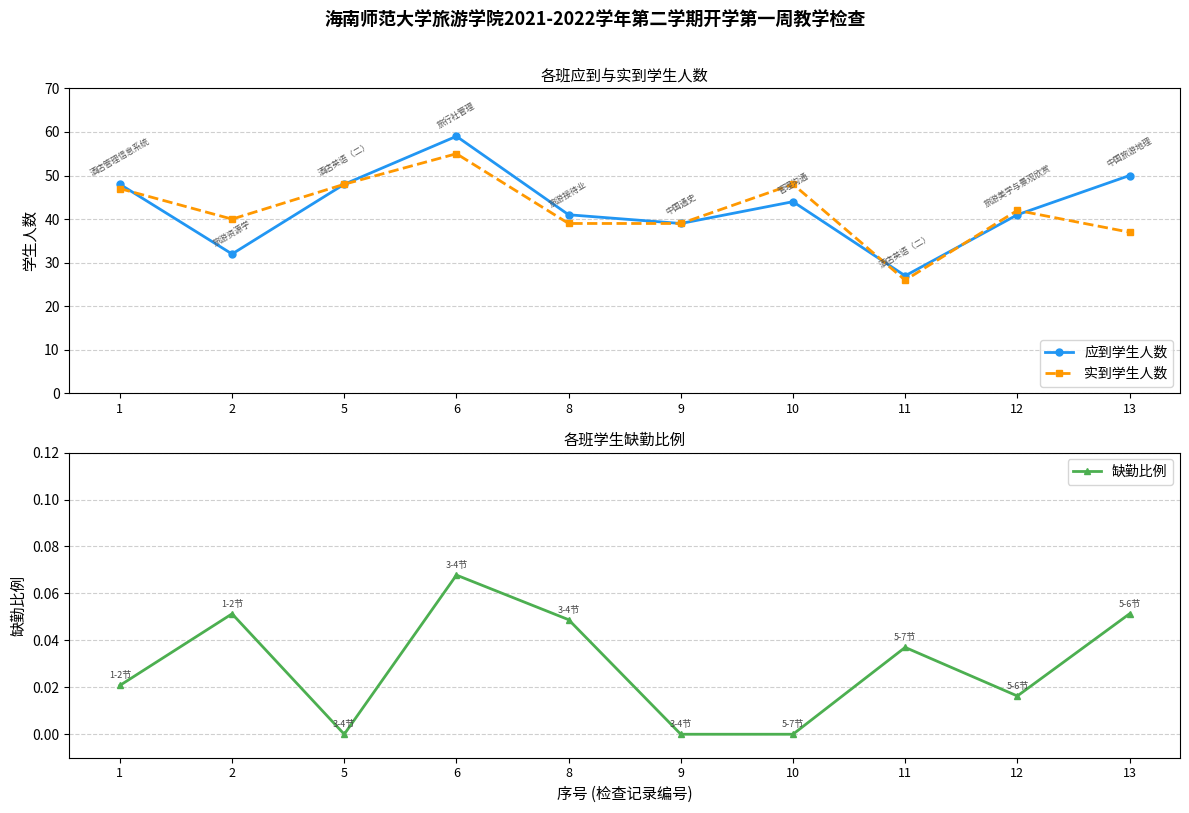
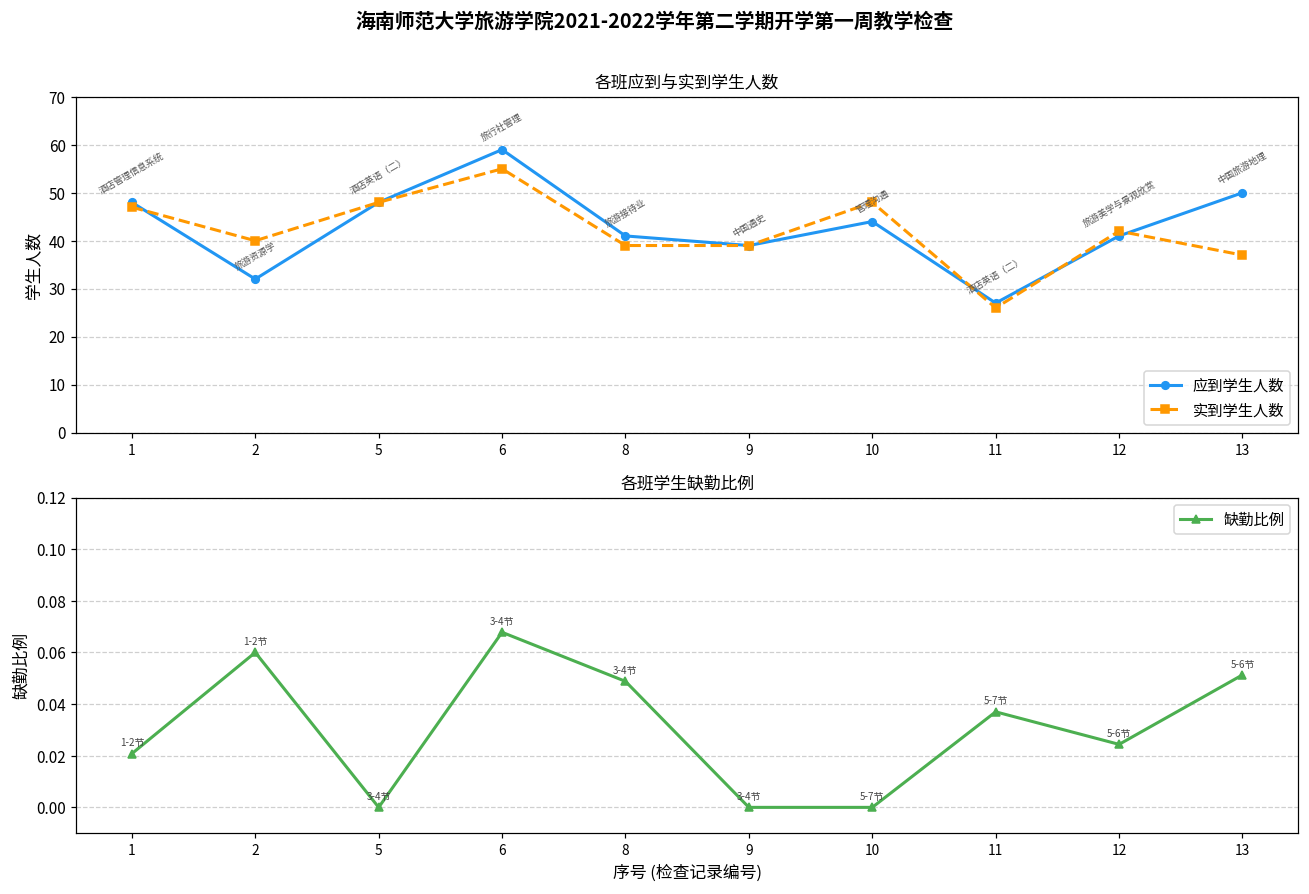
各班学生缺勤比例, 2: 0.051 -> 0.060
各班学生缺勤比例, 12: 0.016 -> 0.024
